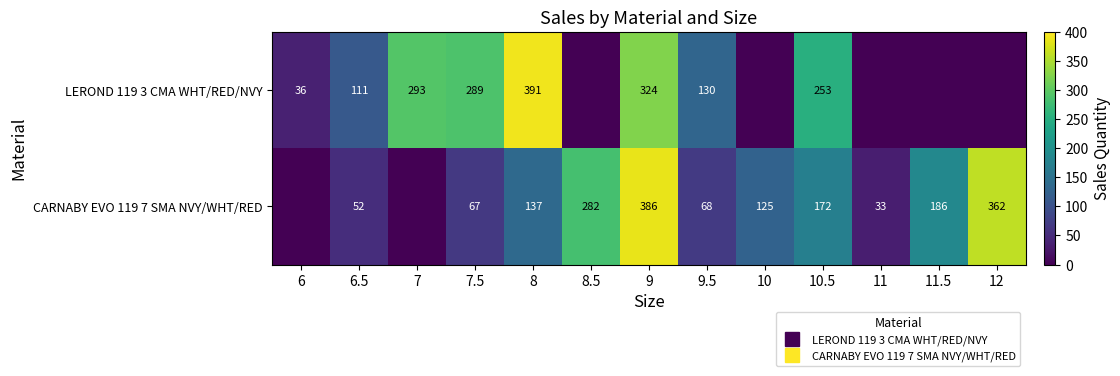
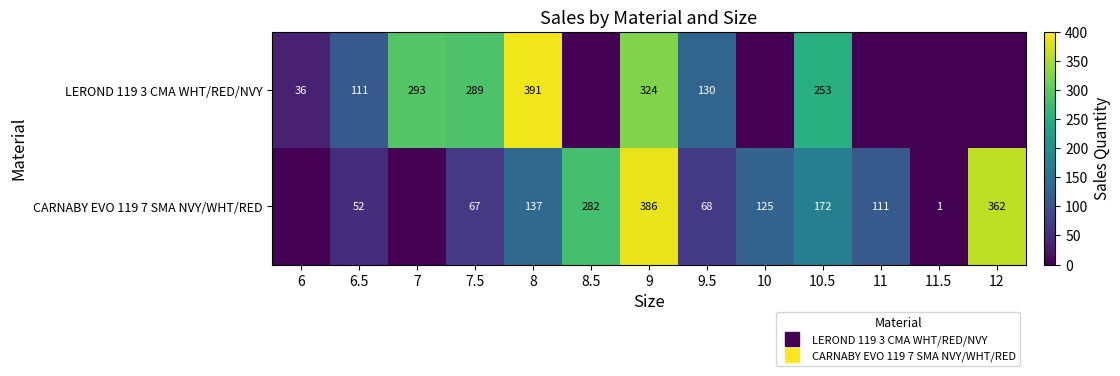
CARNABY EVO 119 7 SMA NVY/WHT/RED, 11: 33 -> 111
CARNABY EVO 119 7 SMA NVY/WHT/RED, 11.5: 186 -> 1
